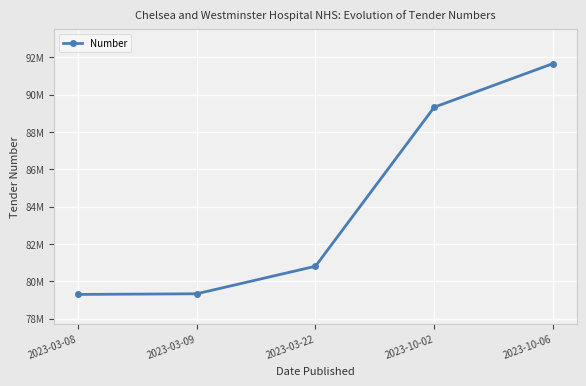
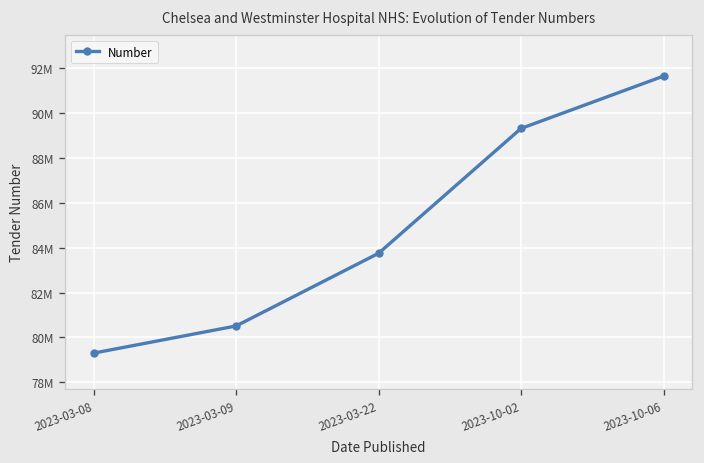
2023-03-09: 79300000 -> 80500000
2023-03-22: 80800000 -> 83800000
